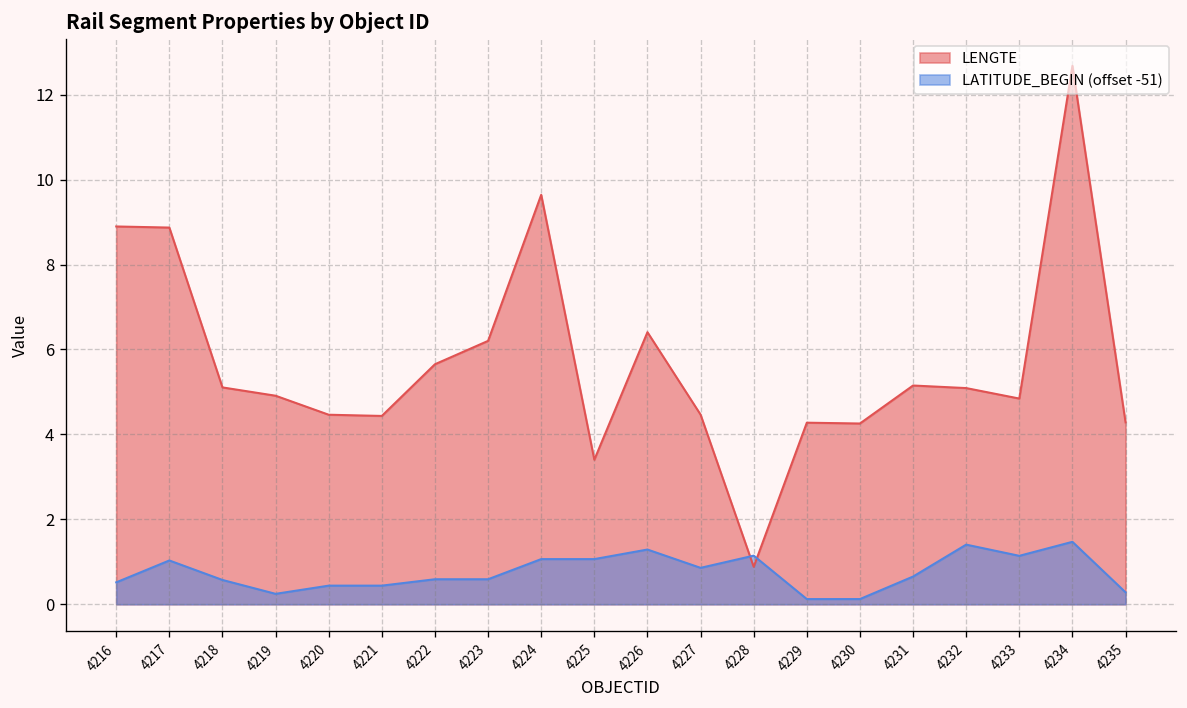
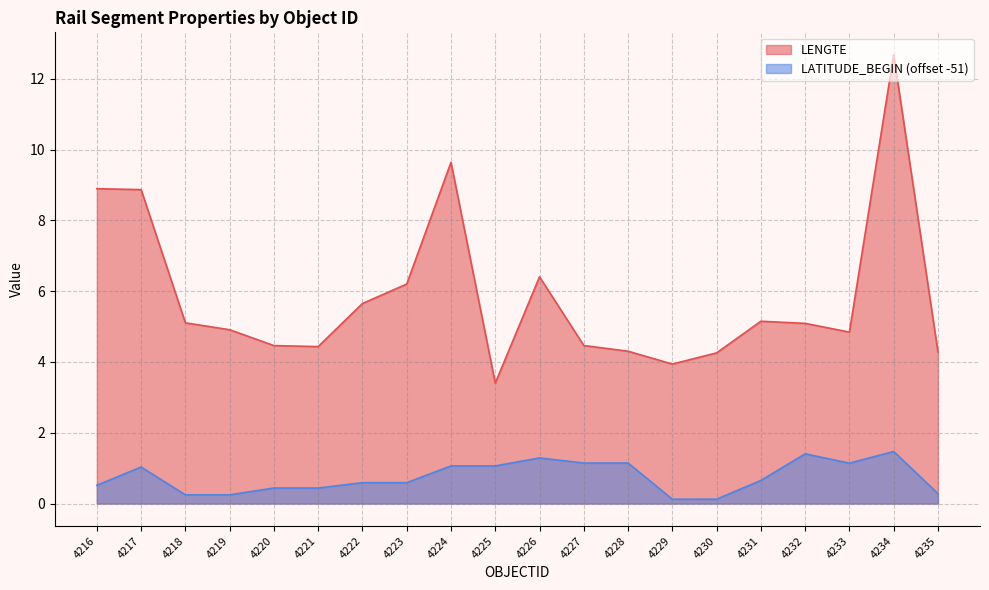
LATITUDE_BEGIN (offset -51), 4218: 0.6 -> 0.2
LATITUDE_BEGIN (offset -51), 4227: 0.9 -> 1.1
LENGTE, 4228: 0.9 -> 4.3
LENGTE, 4229: 4.3 -> 3.9
